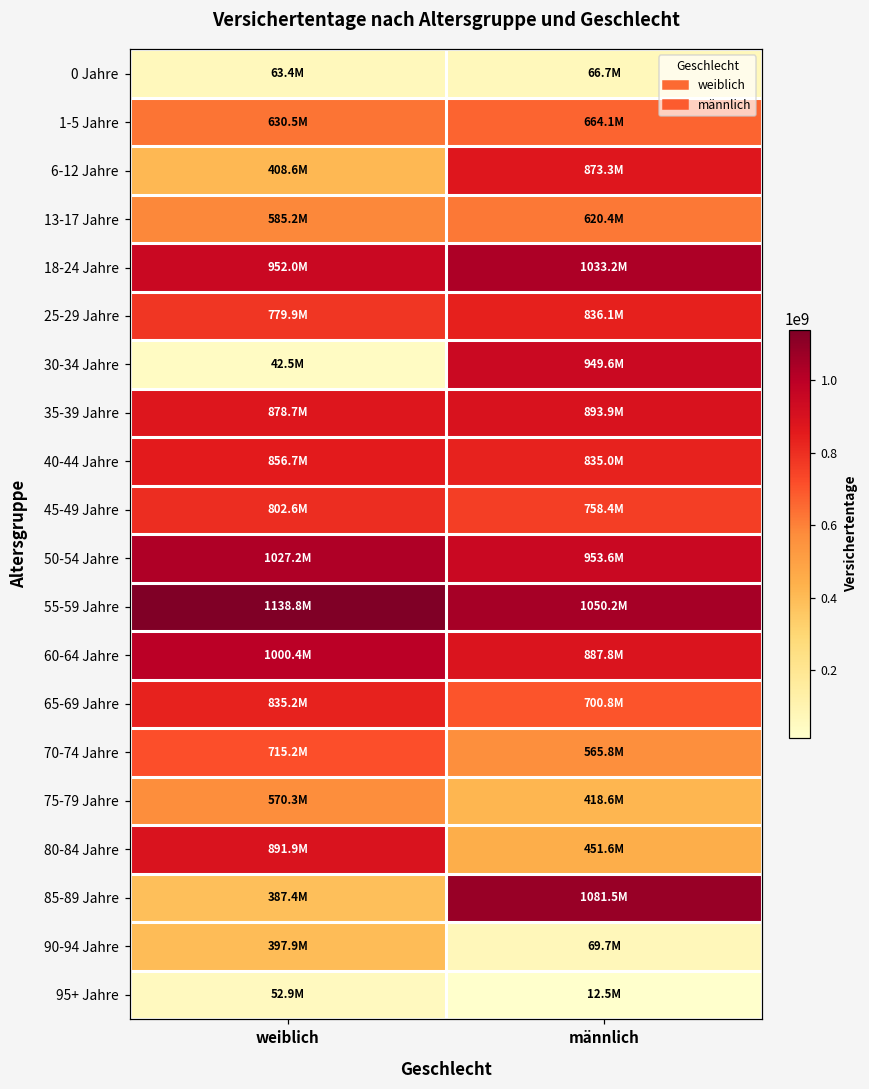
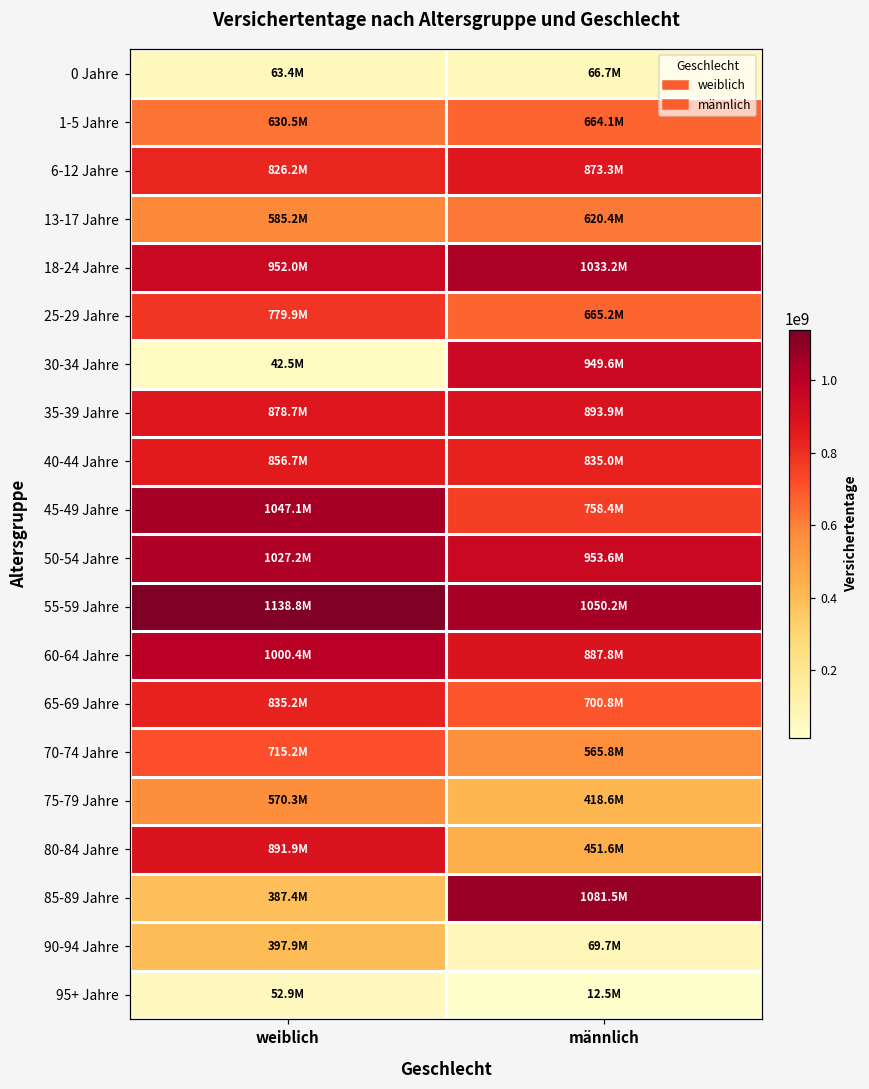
6-12 Jahre, weiblich: 408.6M -> 826.2M
25-29 Jahre, männlich: 836.1M -> 665.2M
45-49 Jahre, weiblich: 802.6M -> 1047.1M
